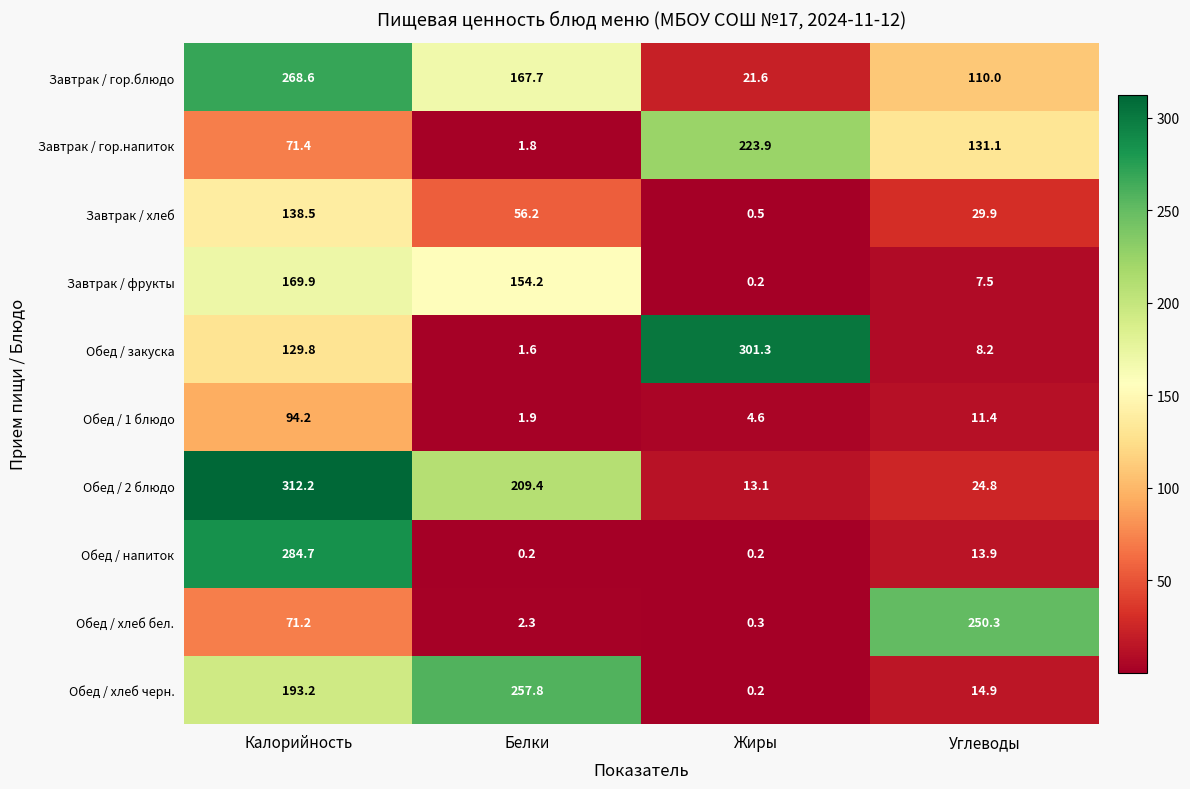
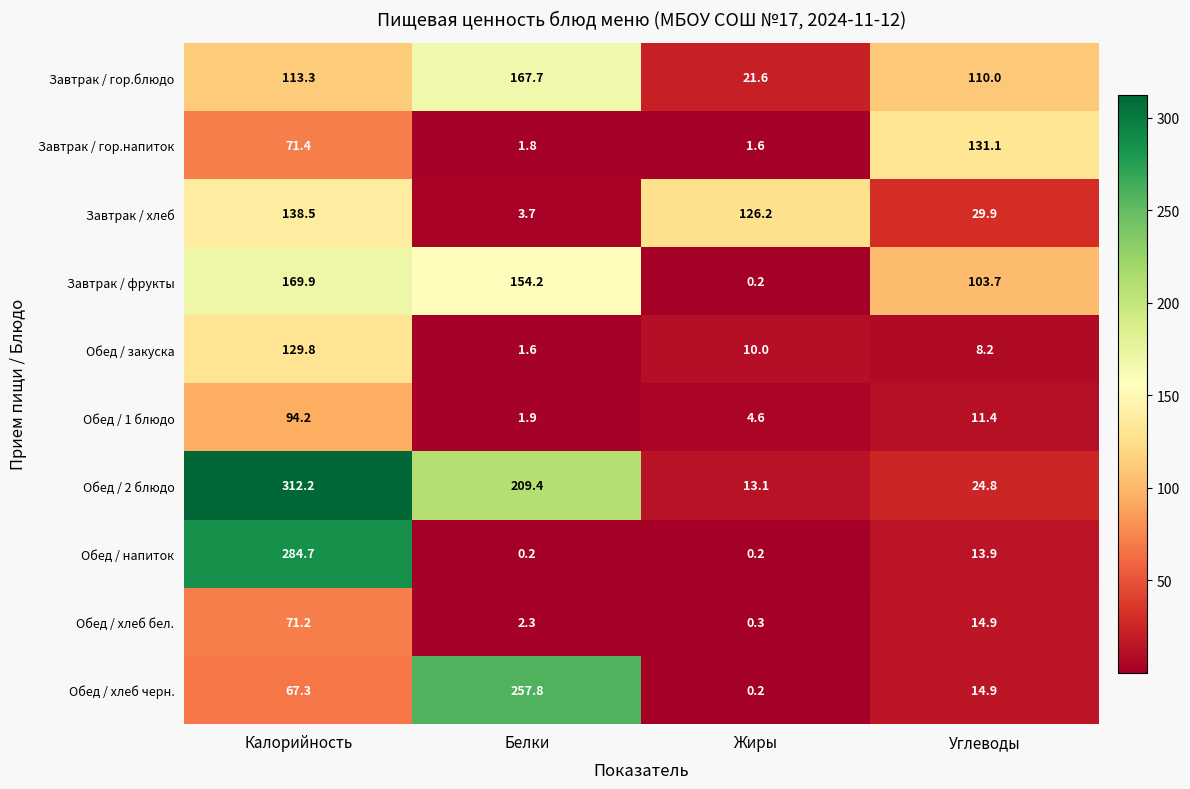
Завтрак / гор.блюдо, Калорийность: 268.6 -> 113.3
Завтрак / гор.напиток, Жиры: 223.9 -> 1.6
Завтрак / хлеб, Белки: 56.2 -> 3.7
Завтрак / хлеб, Жиры: 0.5 -> 126.2
Завтрак / фрукты, Углеводы: 7.5 -> 103.7
Обед / закуска, Жиры: 301.3 -> 10.0
Обед / хлеб бел., Углеводы: 250.3 -> 14.9
Обед / хлеб черн., Калорийность: 193.2 -> 67.3
